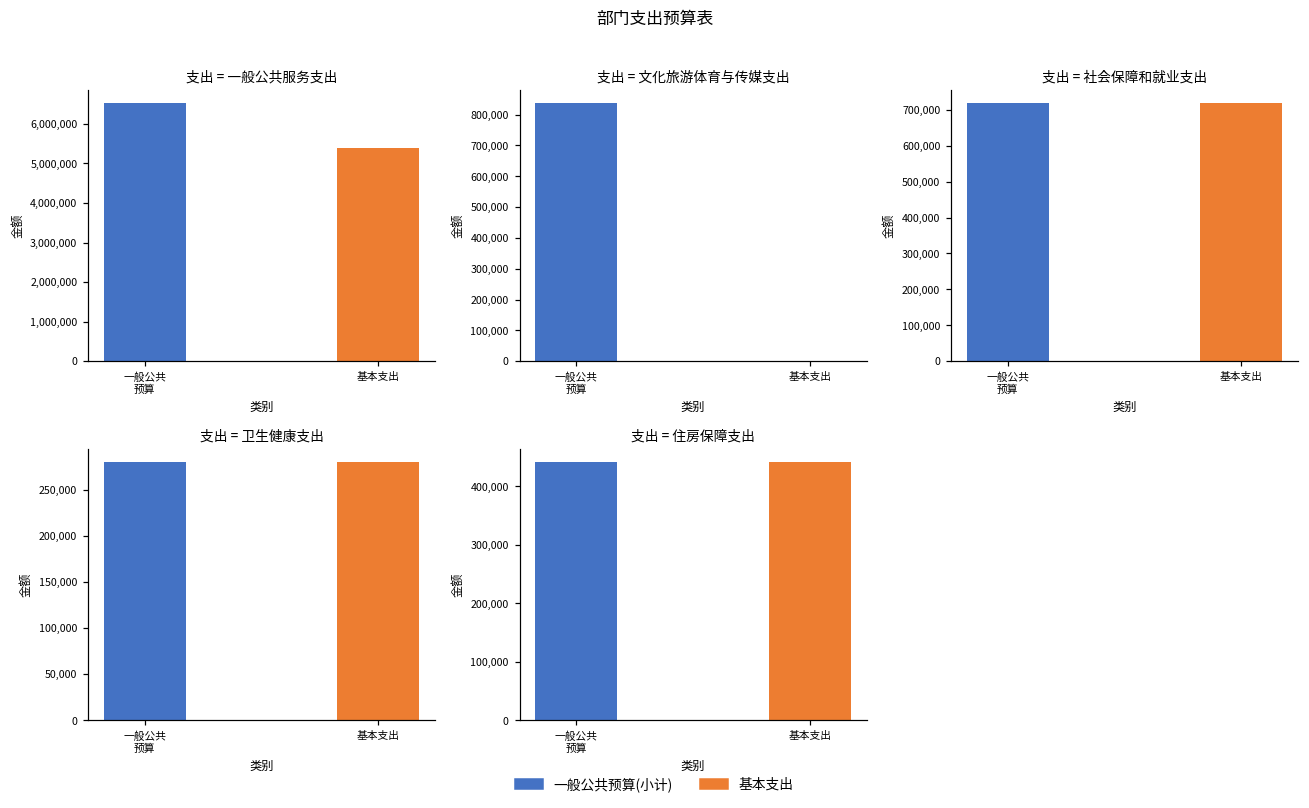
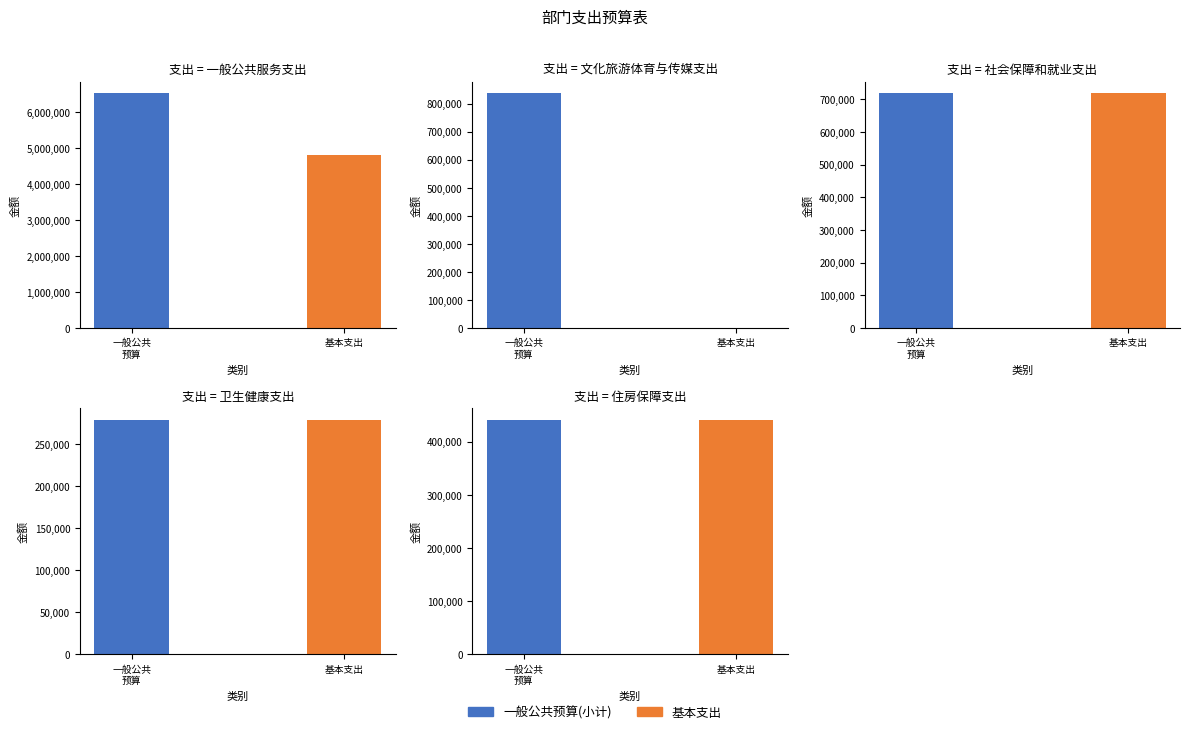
支出 = 一般公共服务支出, 基本支出: 5,400,000 -> 4,800,000
